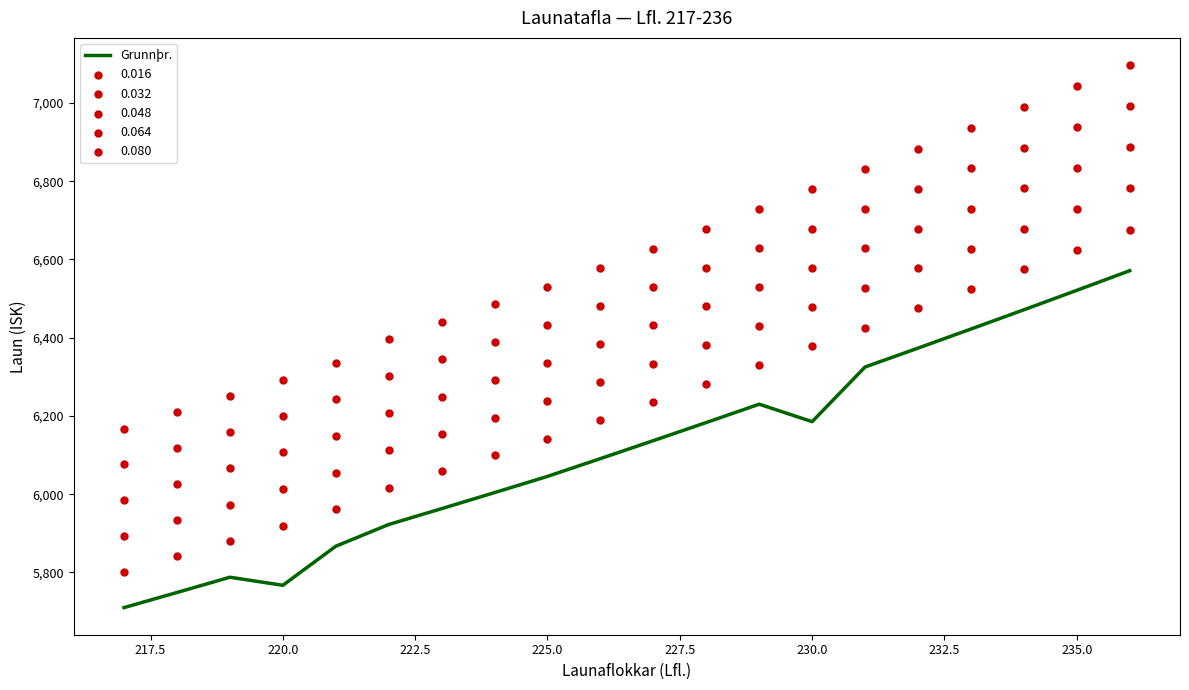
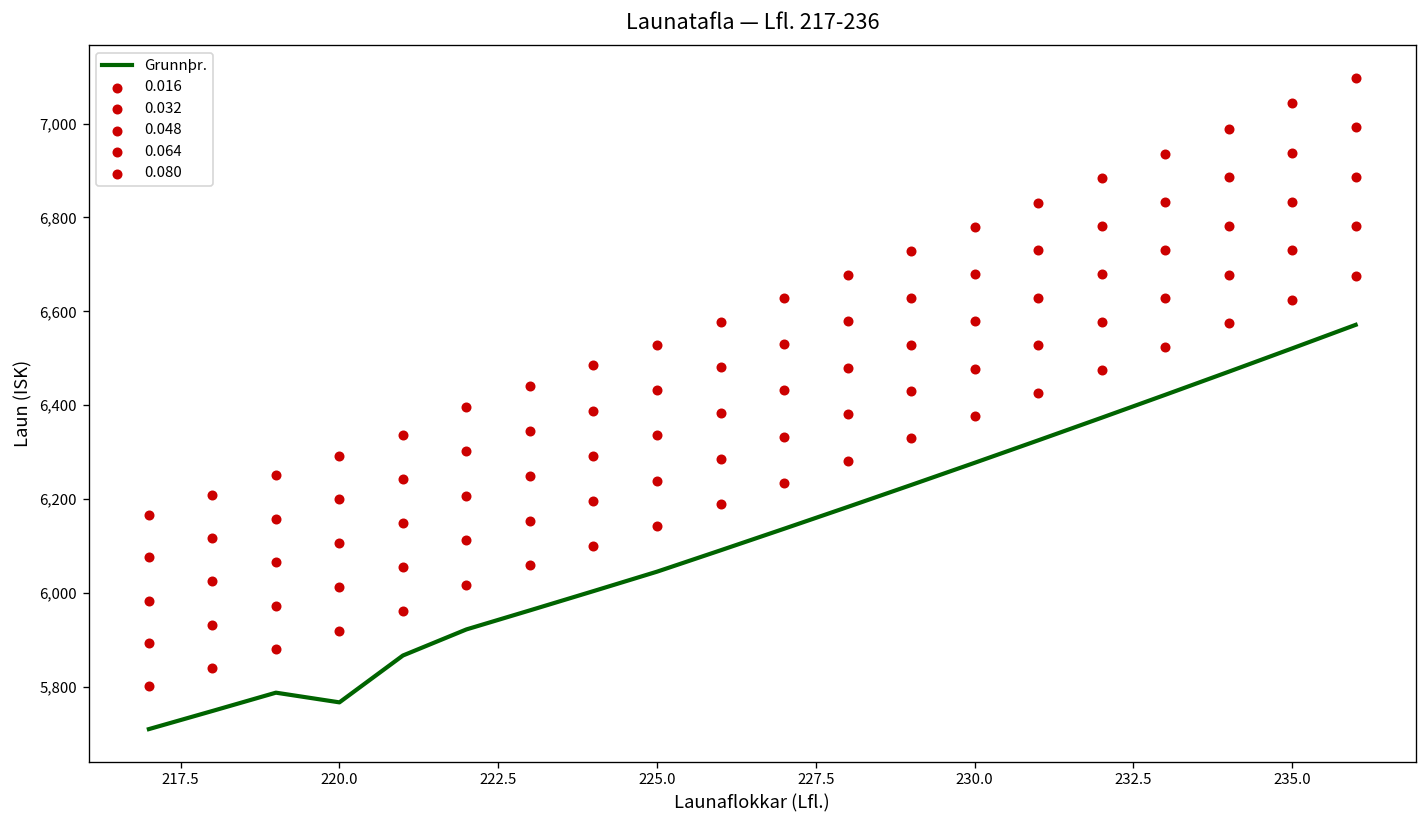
Grunnþr., 230.0: 6,190 -> 6,280
